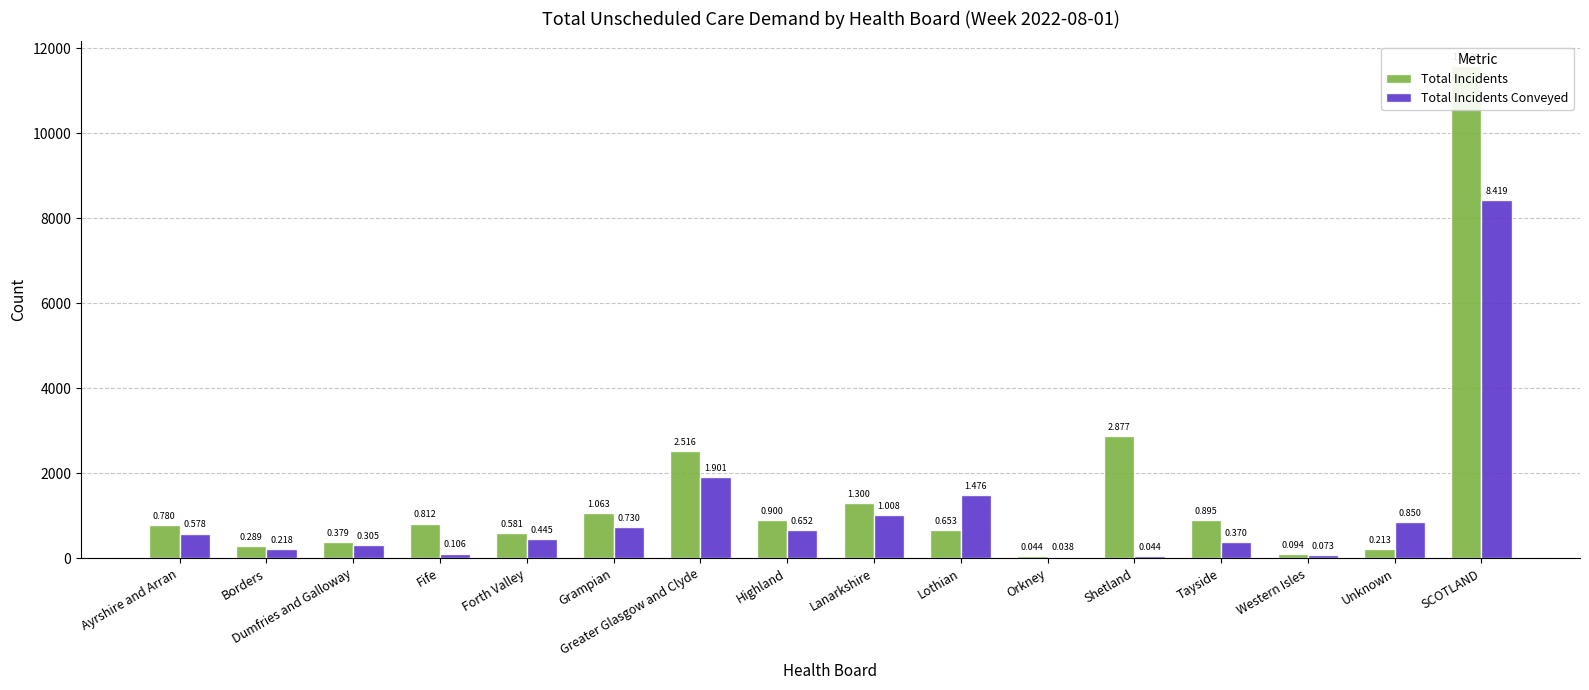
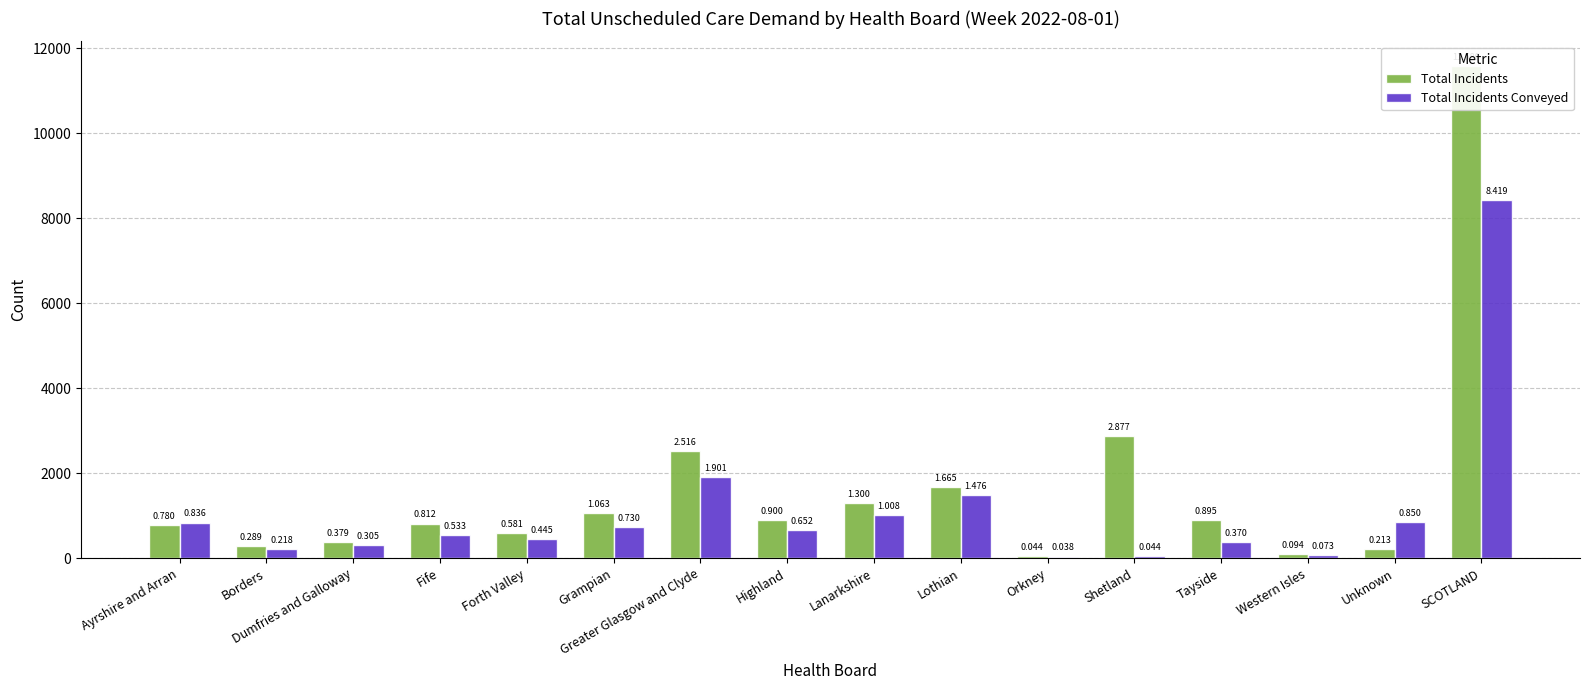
Total Incidents Conveyed, Ayrshire and Arran: 0.578 -> 0.836
Total Incidents Conveyed, Fife: 0.106 -> 0.533
Total Incidents, Lothian: 0.653 -> 1.665
